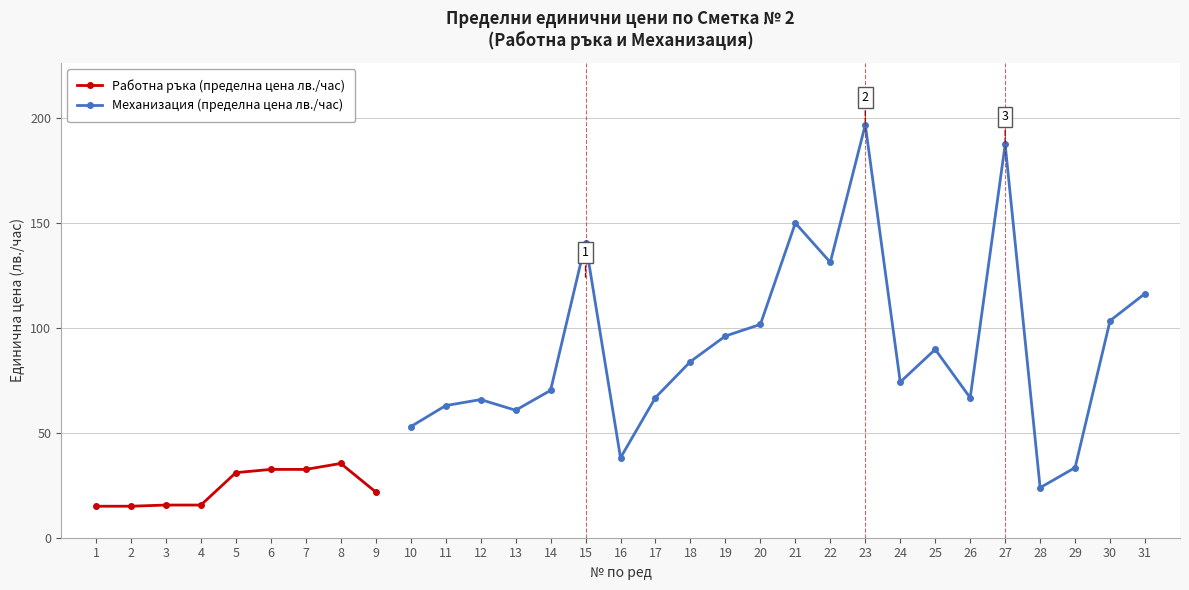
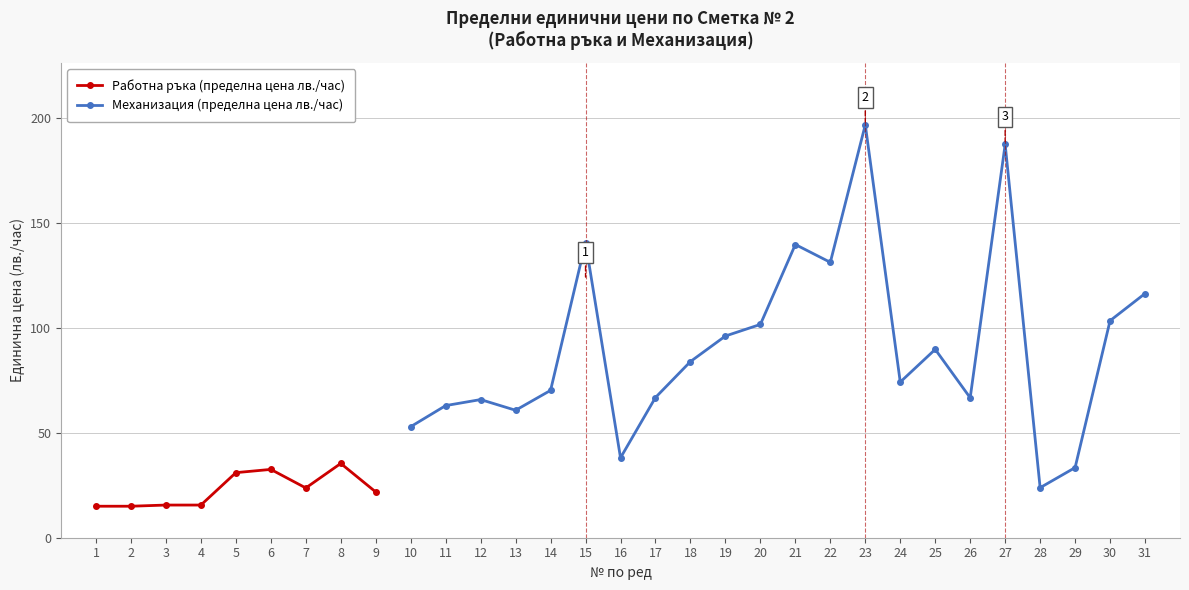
Работна ръка (пределна цена лв./час), 7: 33 -> 24
Механизация (пределна цена лв./час), 21: 150 -> 140
